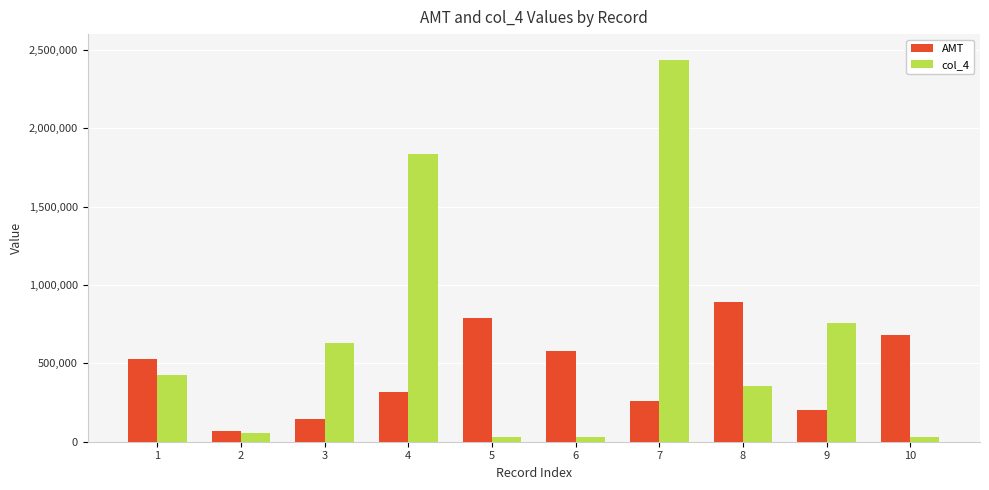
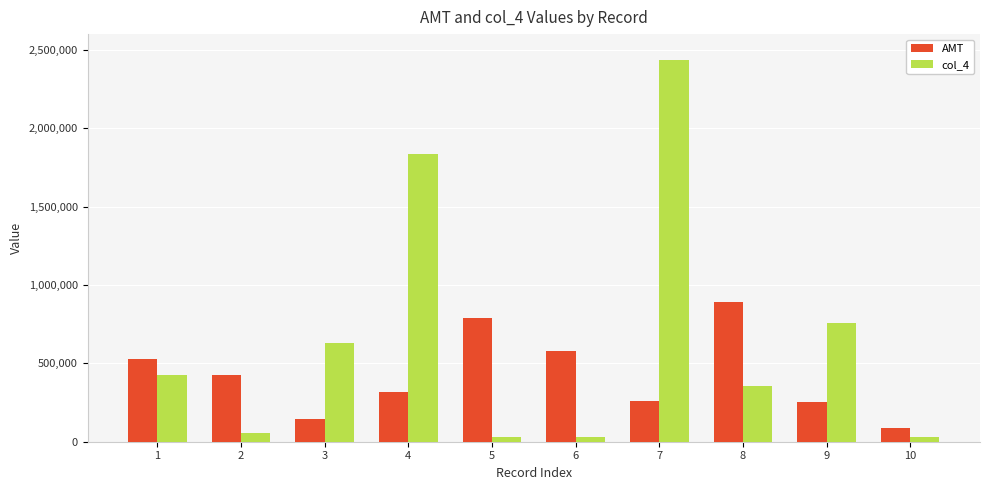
AMT, 2: 70,000 -> 430,000
AMT, 9: 200,000 -> 250,000
AMT, 10: 680,000 -> 90,000
